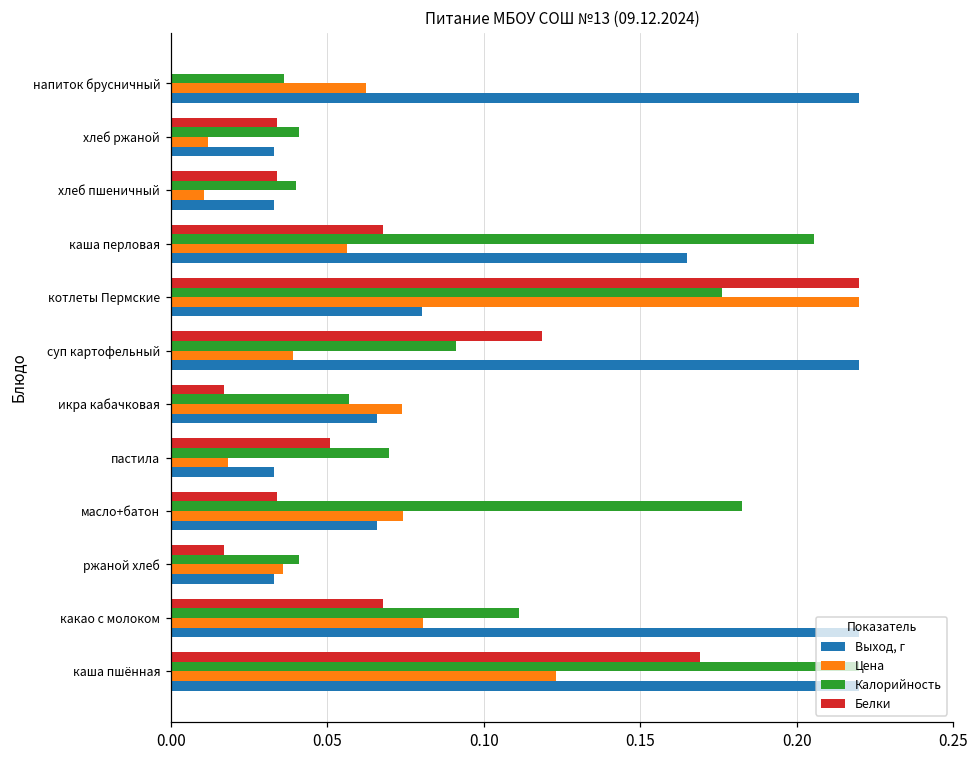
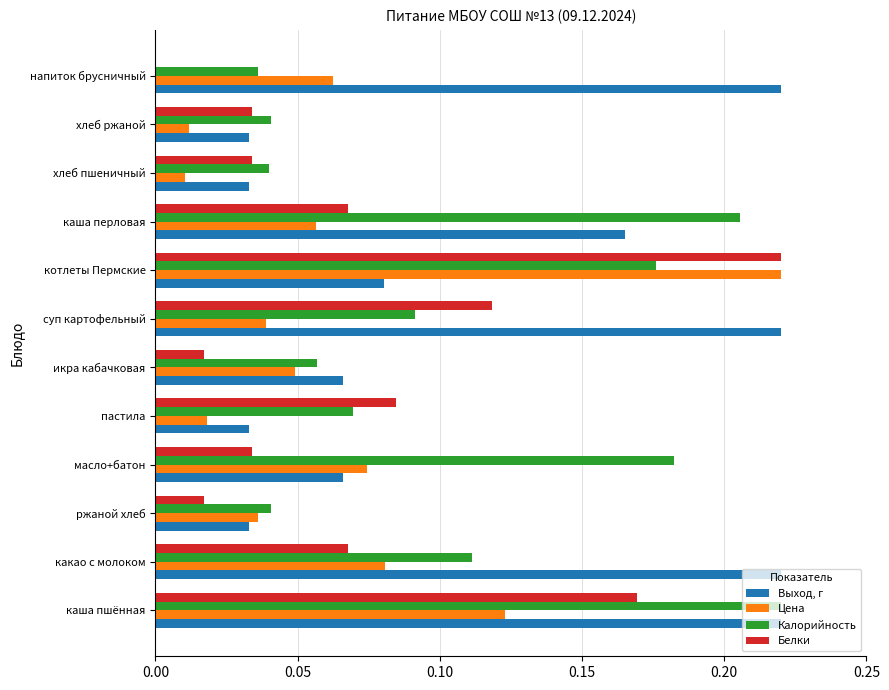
Цена, икра кабачковая: 0.074 -> 0.049
Белки, пастила: 0.051 -> 0.085
